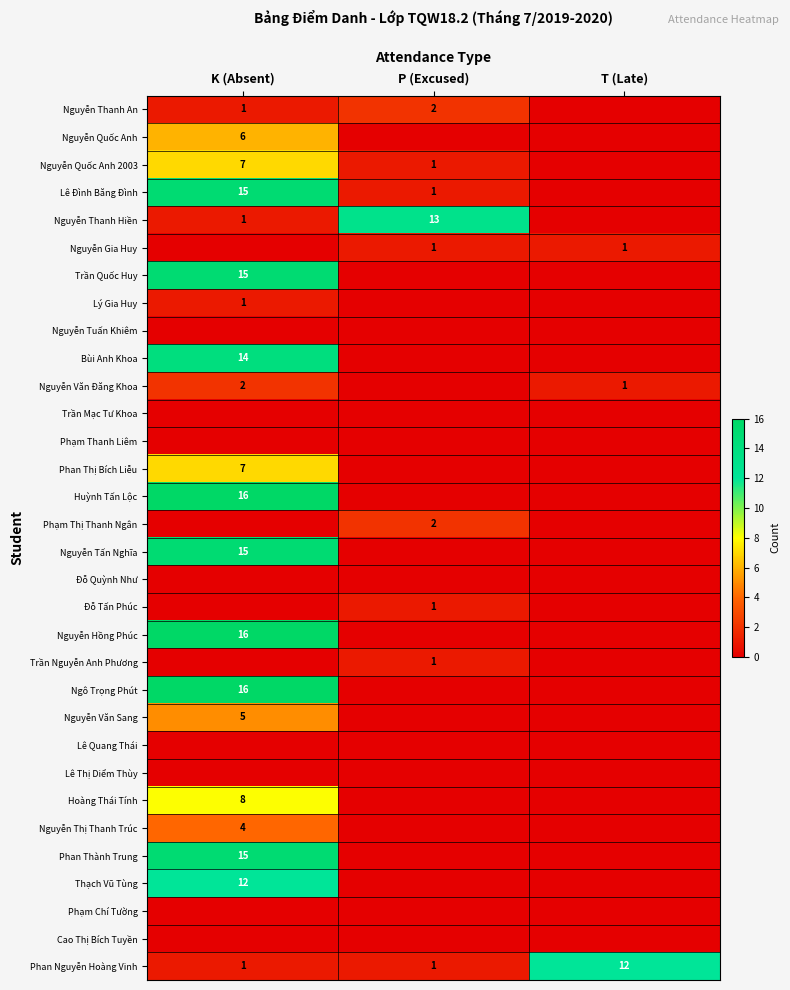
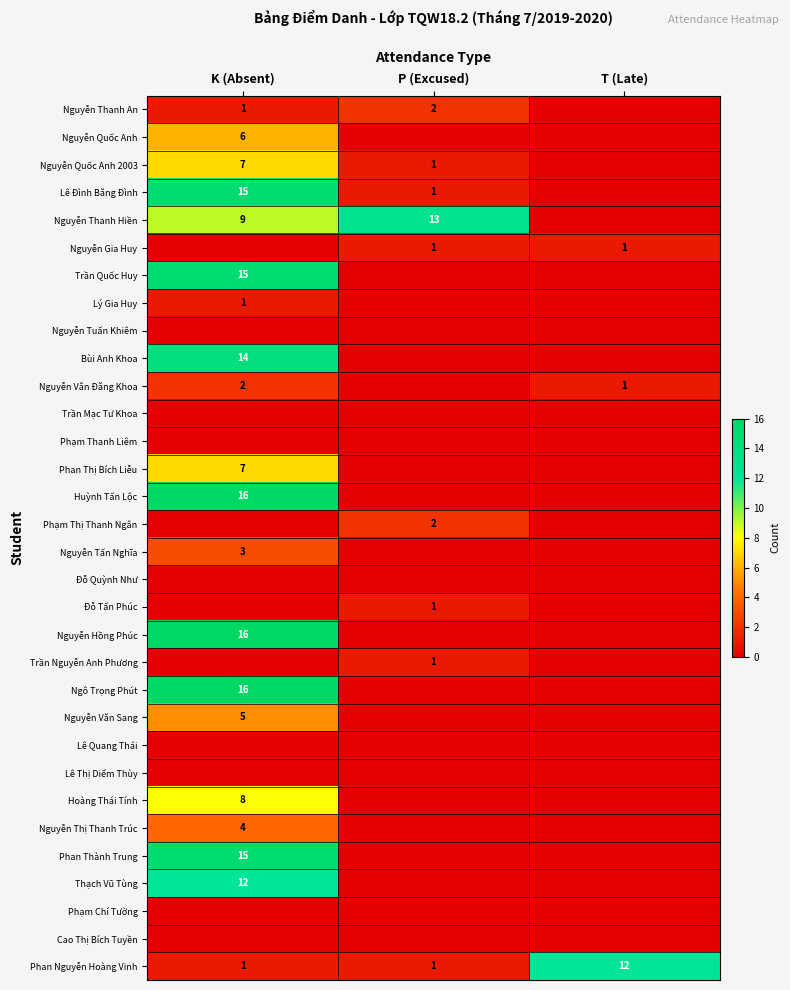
Nguyễn Thanh Hiền, K (Absent): 1 -> 9
Nguyễn Tấn Nghĩa, K (Absent): 15 -> 3
